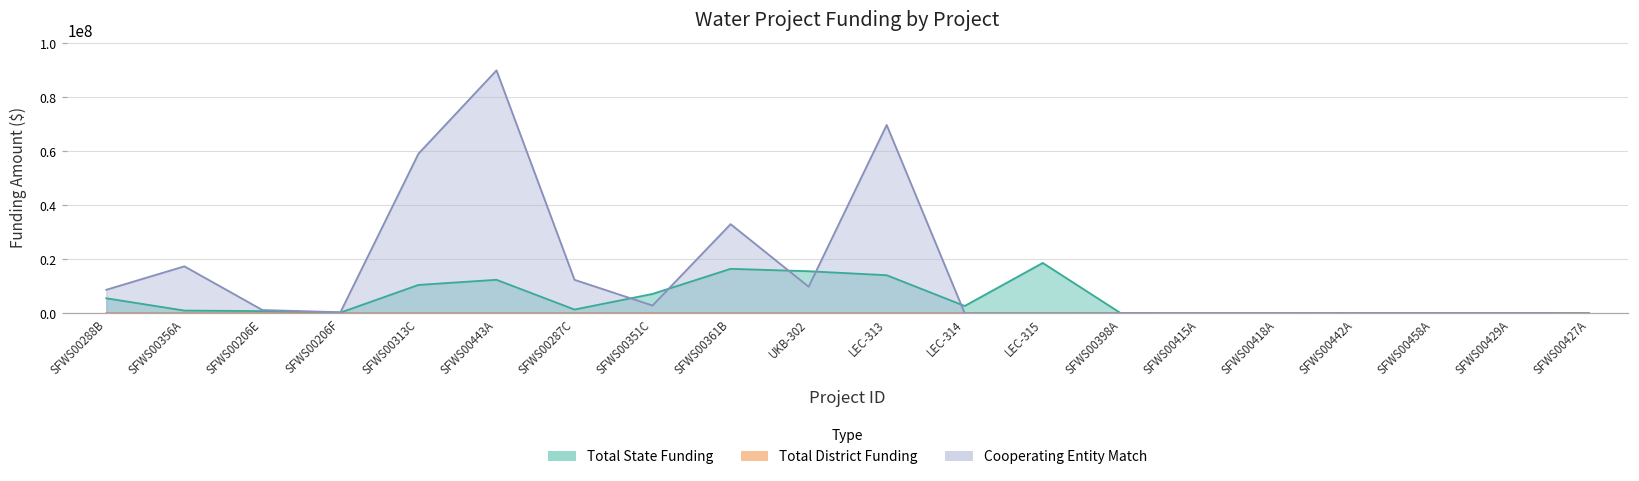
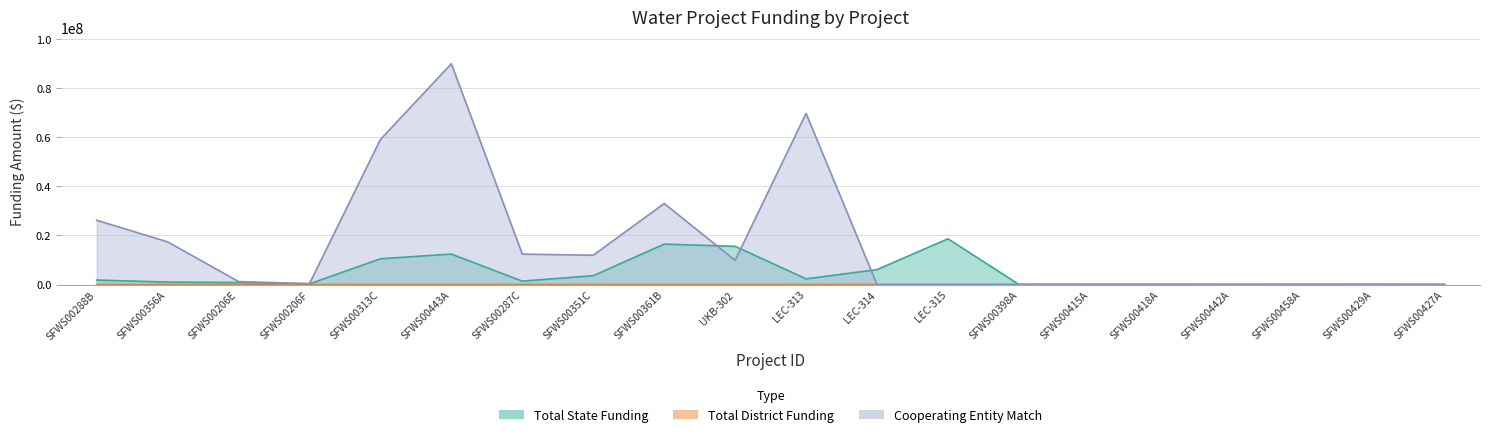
Total State Funding, SFWS00288B: 6000000 -> 2000000
Cooperating Entity Match, SFWS00288B: 9000000 -> 26000000
Total State Funding, SFWS00351C: 7000000 -> 4000000
Cooperating Entity Match, SFWS00351C: 3000000 -> 12000000
Total State Funding, LEC-313: 14000000 -> 2000000
Total State Funding, LEC-314: 3000000 -> 6000000
